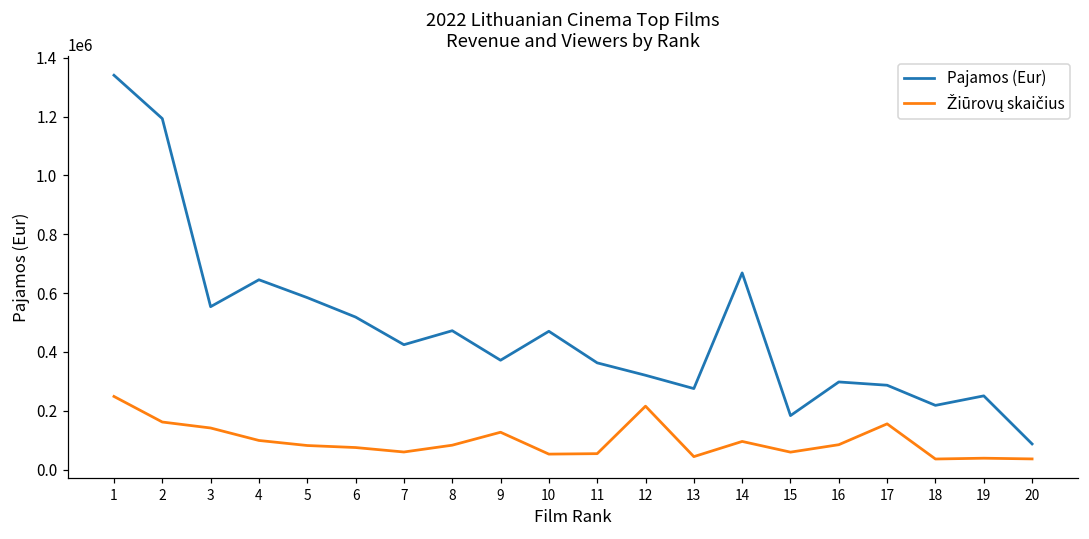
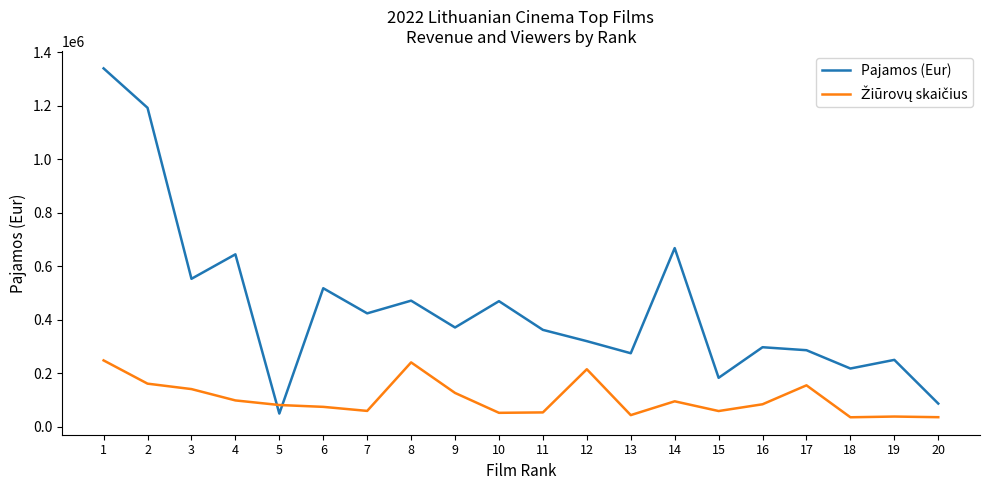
Pajamos (Eur), 5: 580000 -> 50000
Žiūrovų skaičius, 8: 80000 -> 240000
